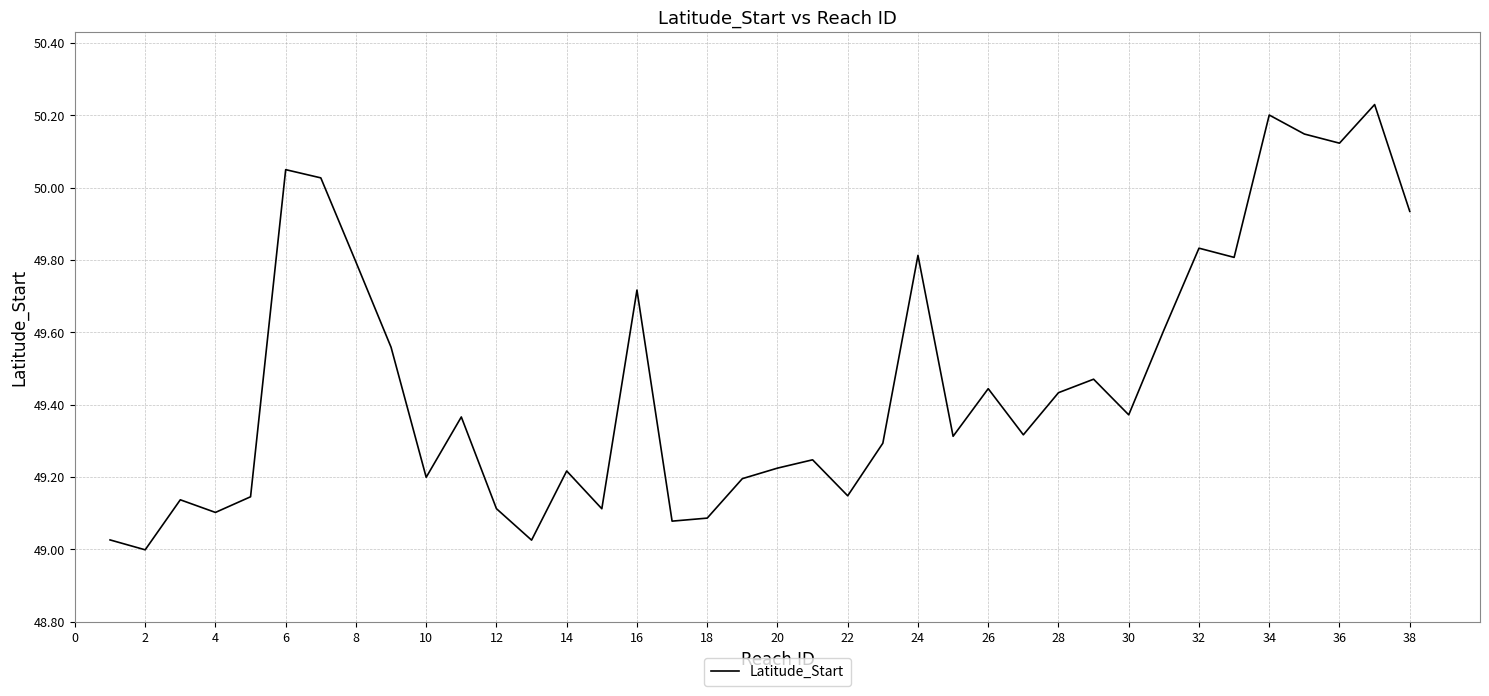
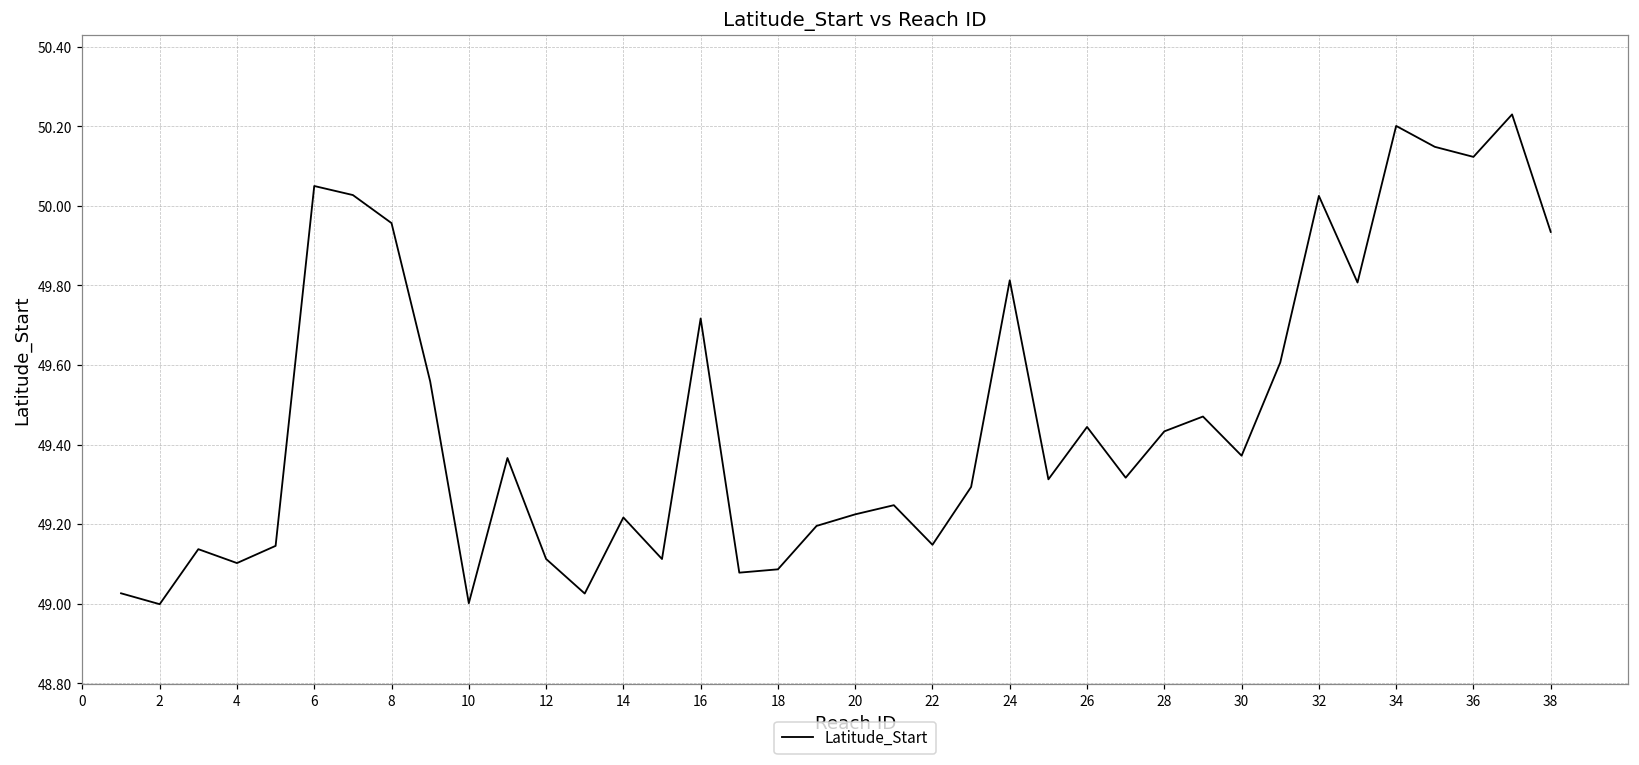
8: 49.79 -> 49.96
10: 49.20 -> 49.00
32: 49.83 -> 50.03
